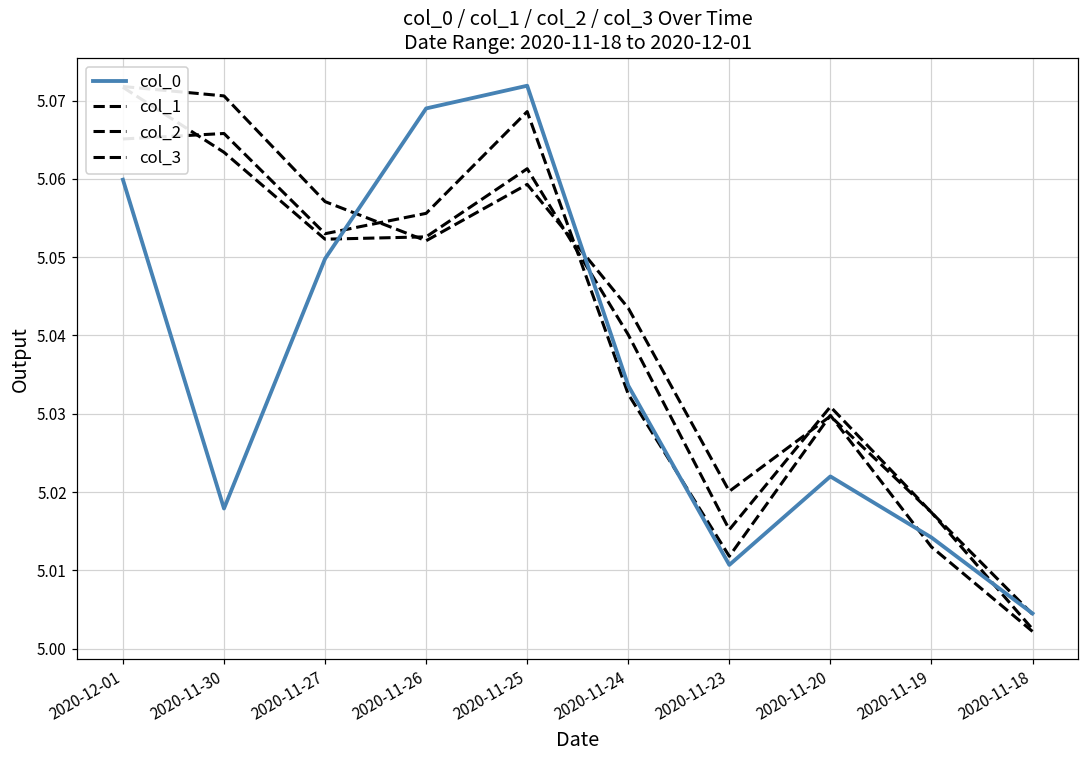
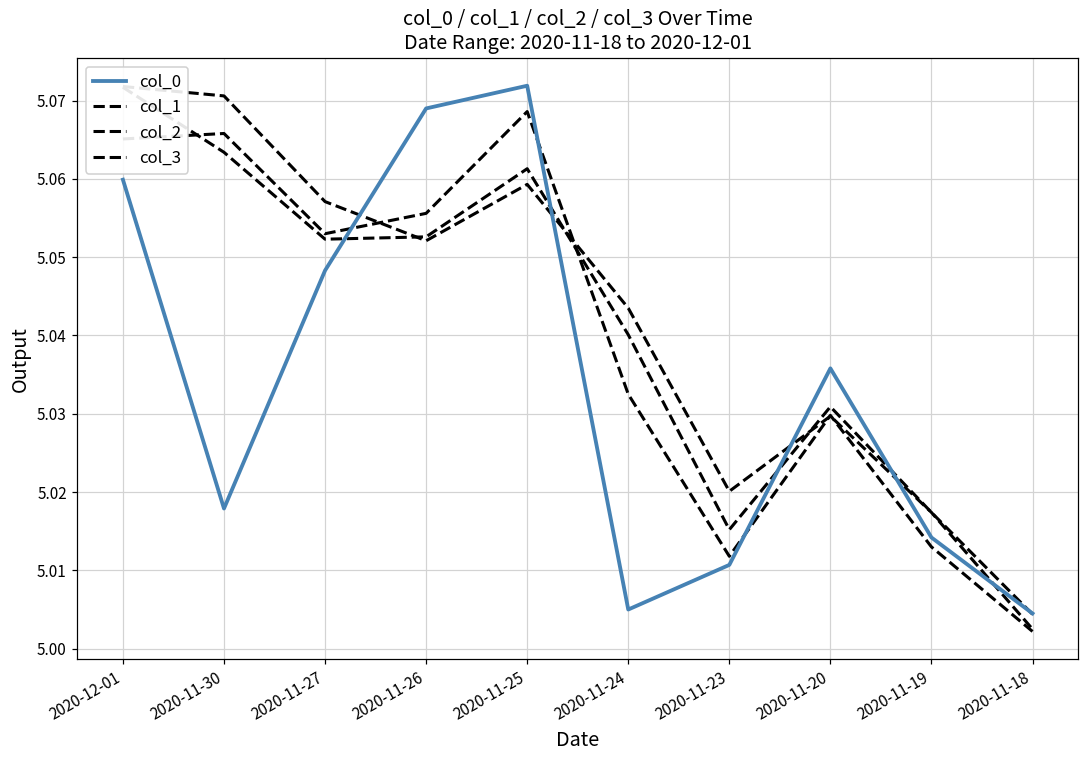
col_0, 2020-11-27: 5.050 -> 5.048
col_0, 2020-11-24: 5.034 -> 5.005
col_0, 2020-11-20: 5.022 -> 5.036
